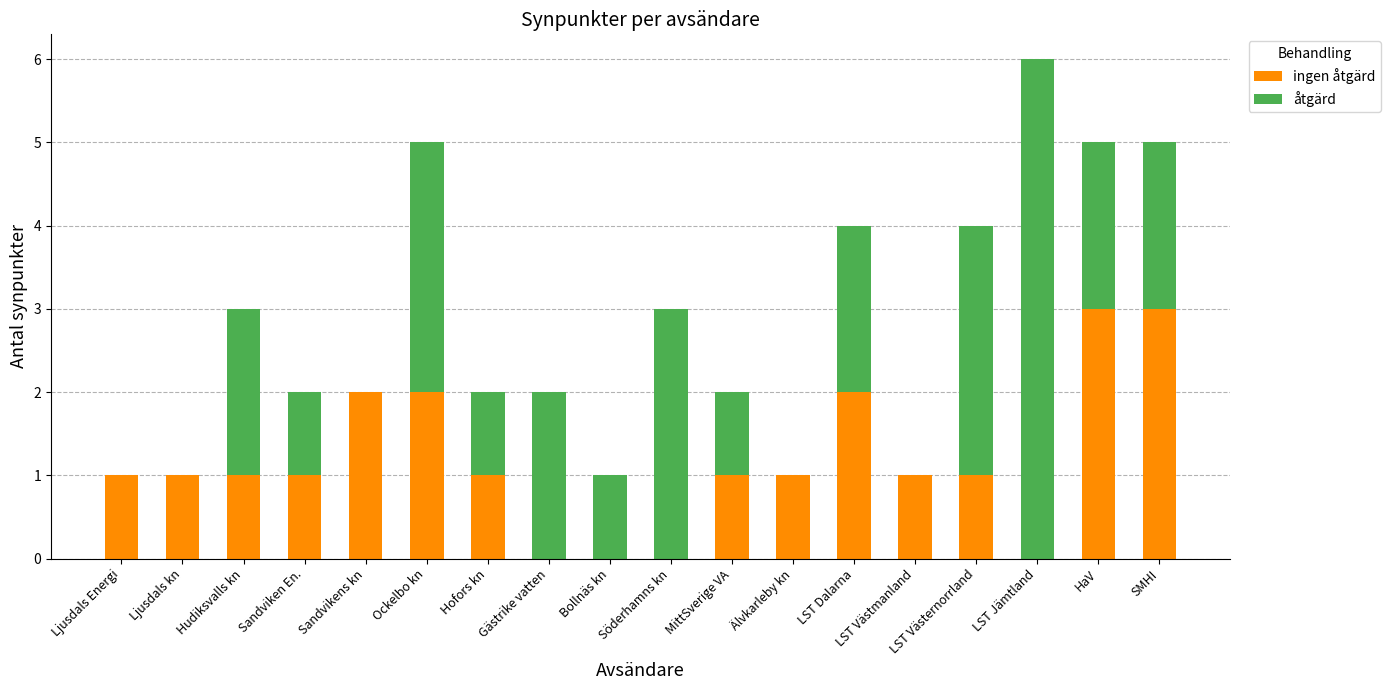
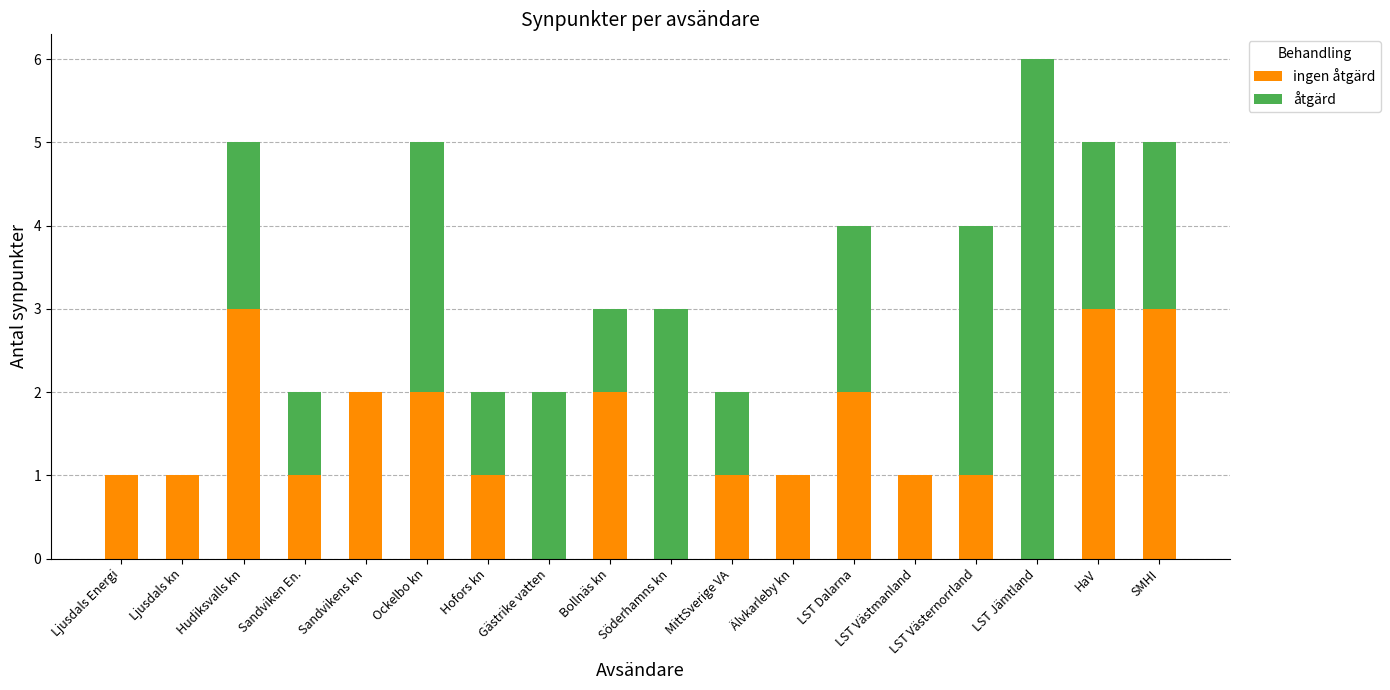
ingen åtgärd, Hudiksvalls kn: 1 -> 3
ingen åtgärd, Bollnäs kn: 0 -> 2
